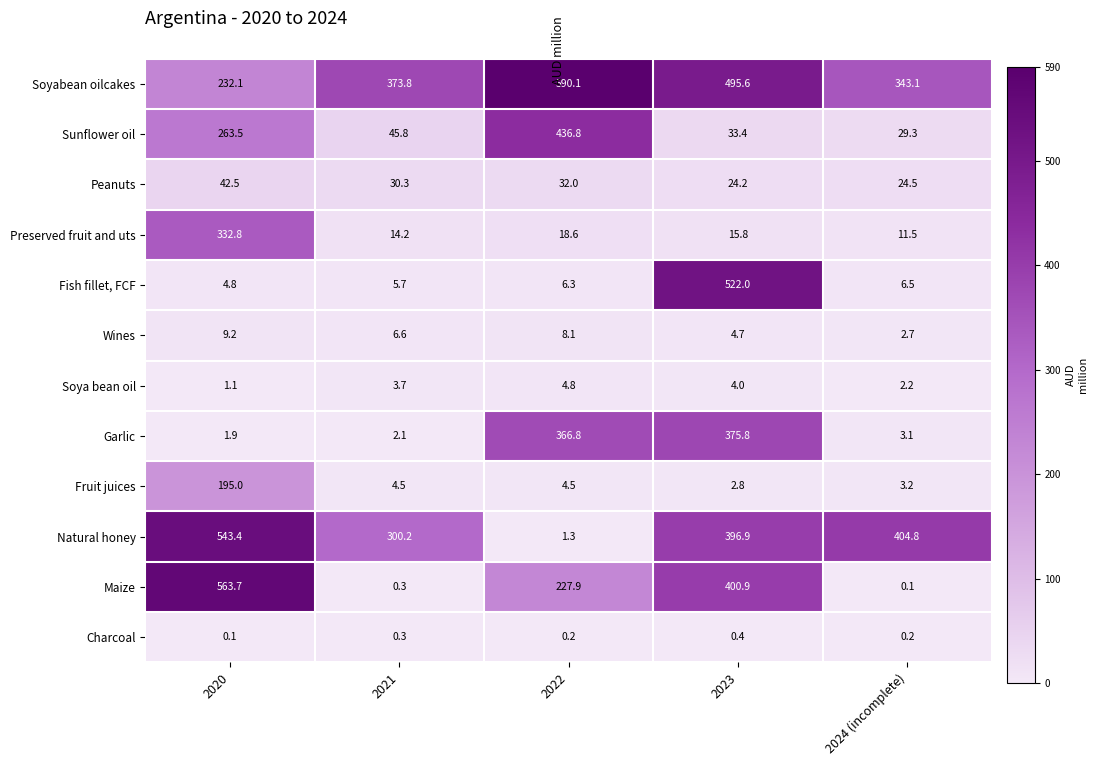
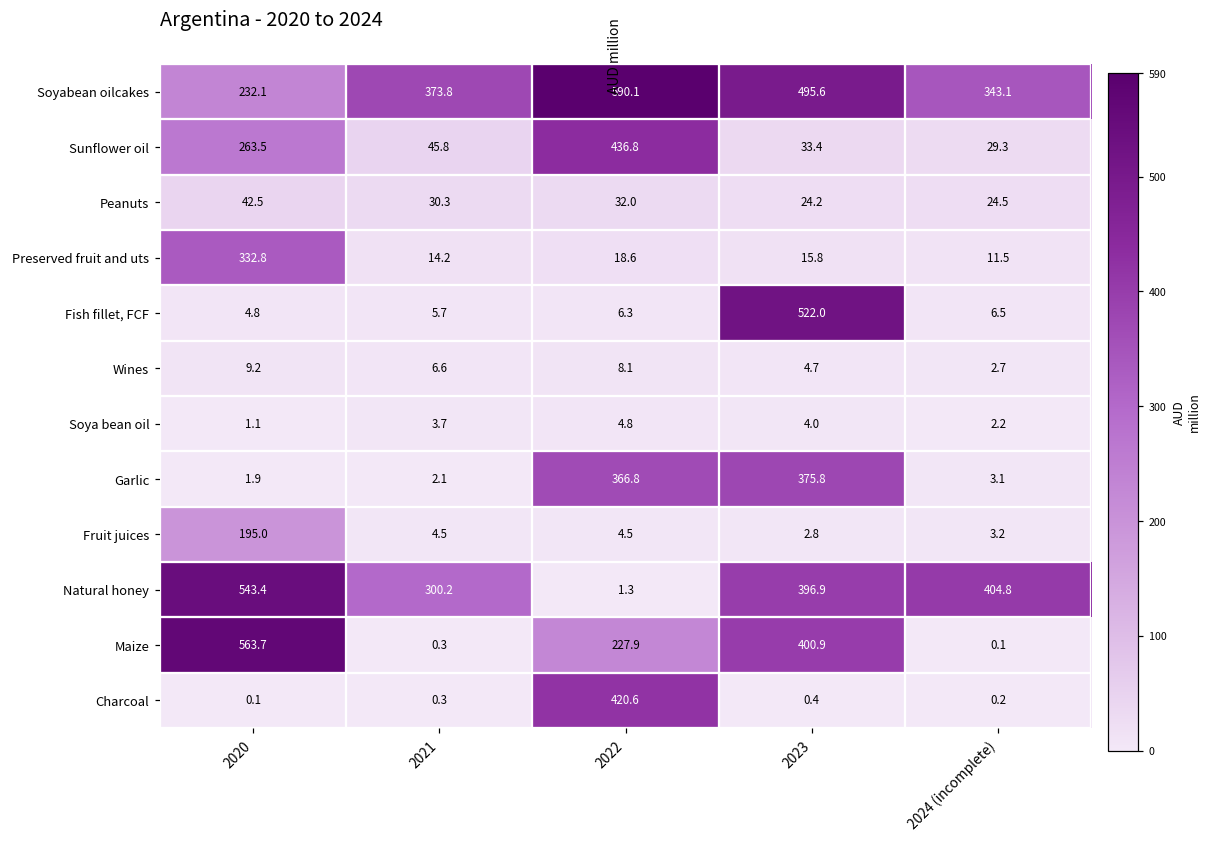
Charcoal, 2022: 0.2 -> 420.6
